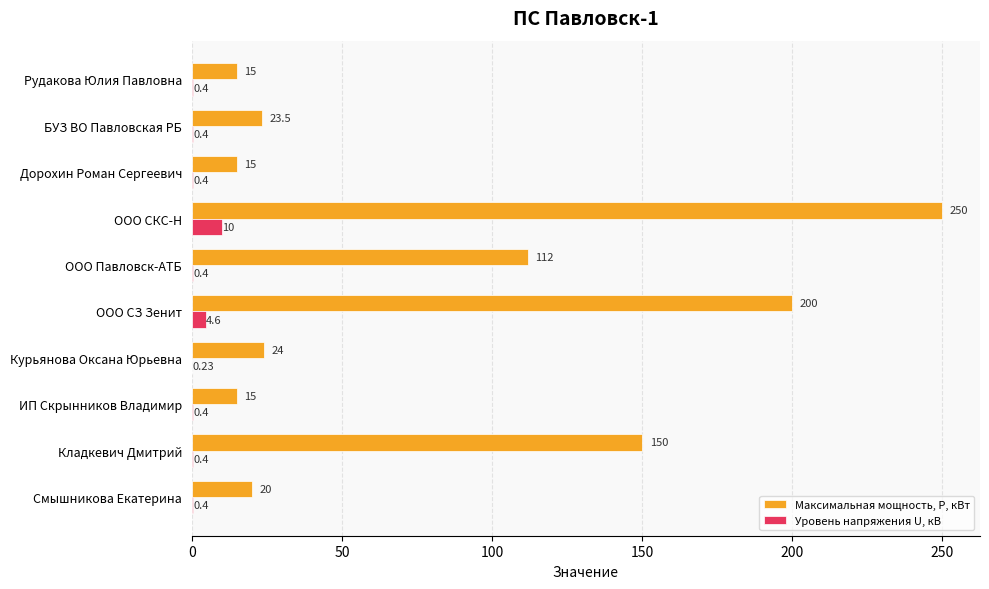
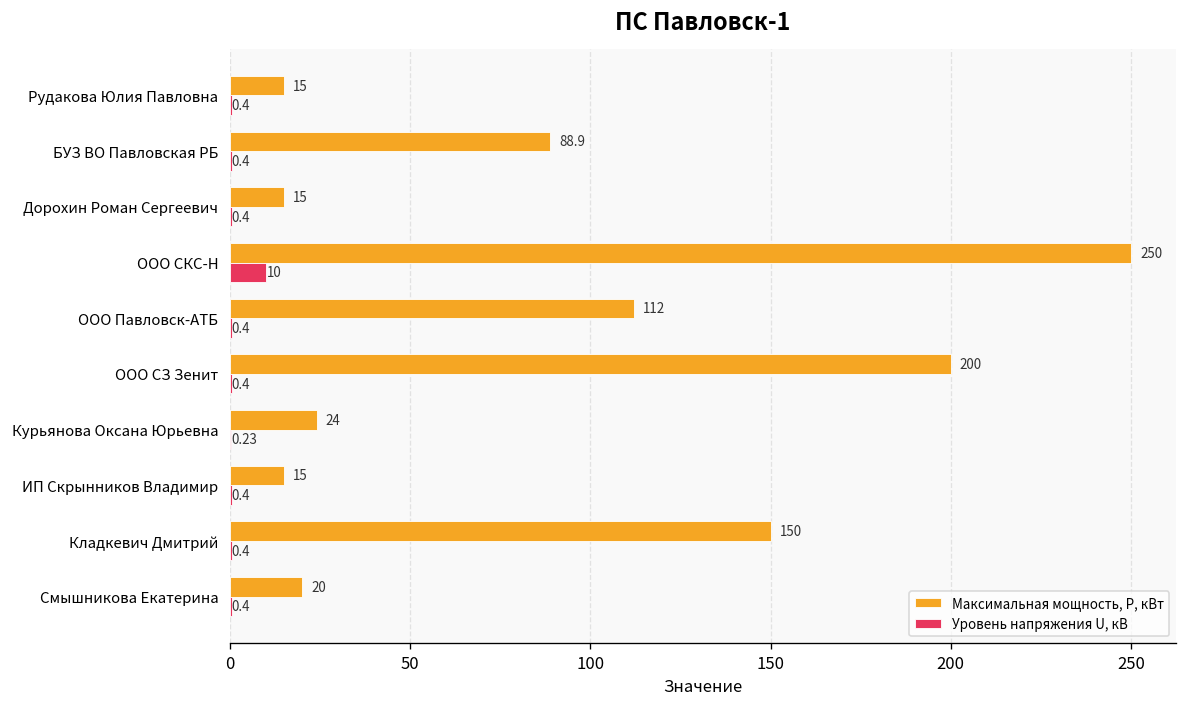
Максимальная мощность, Р, кВт, БУЗ ВО Павловская РБ: 23.5 -> 88.9
Уровень напряжения U, кВ, ООО СЗ Зенит: 4.6 -> 0.4
